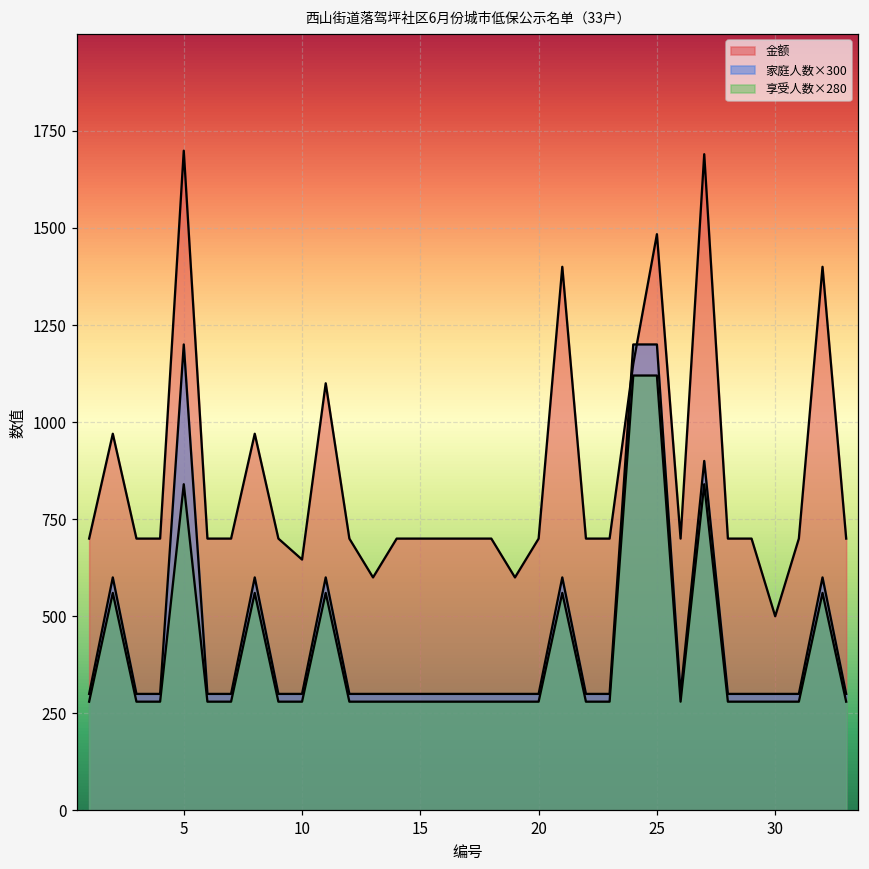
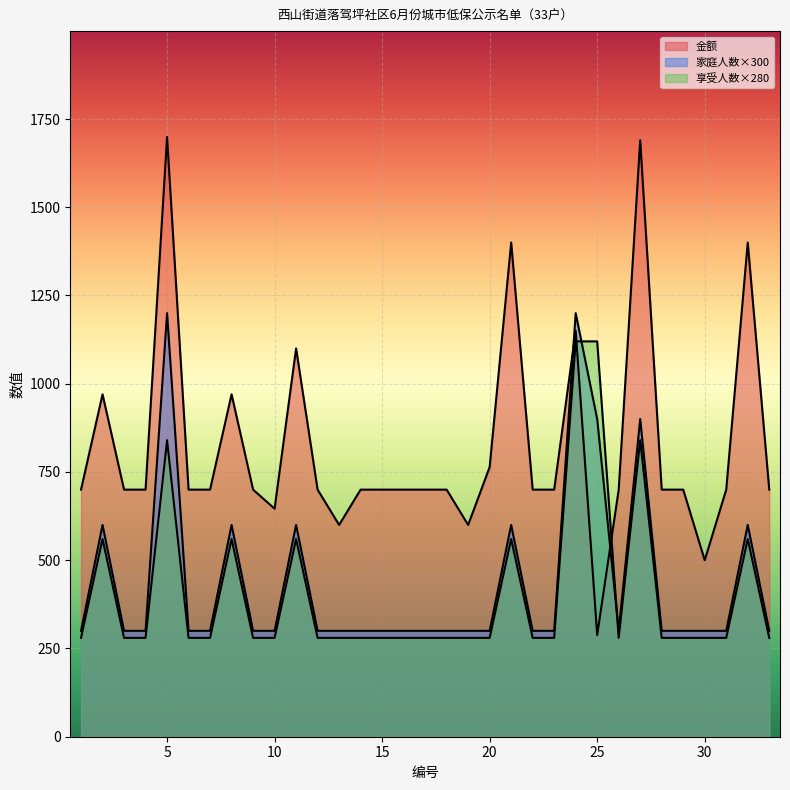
金额, 20: 700 -> 760
金额, 25: 1480 -> 290
家庭人数×300, 25: 1200 -> 900
